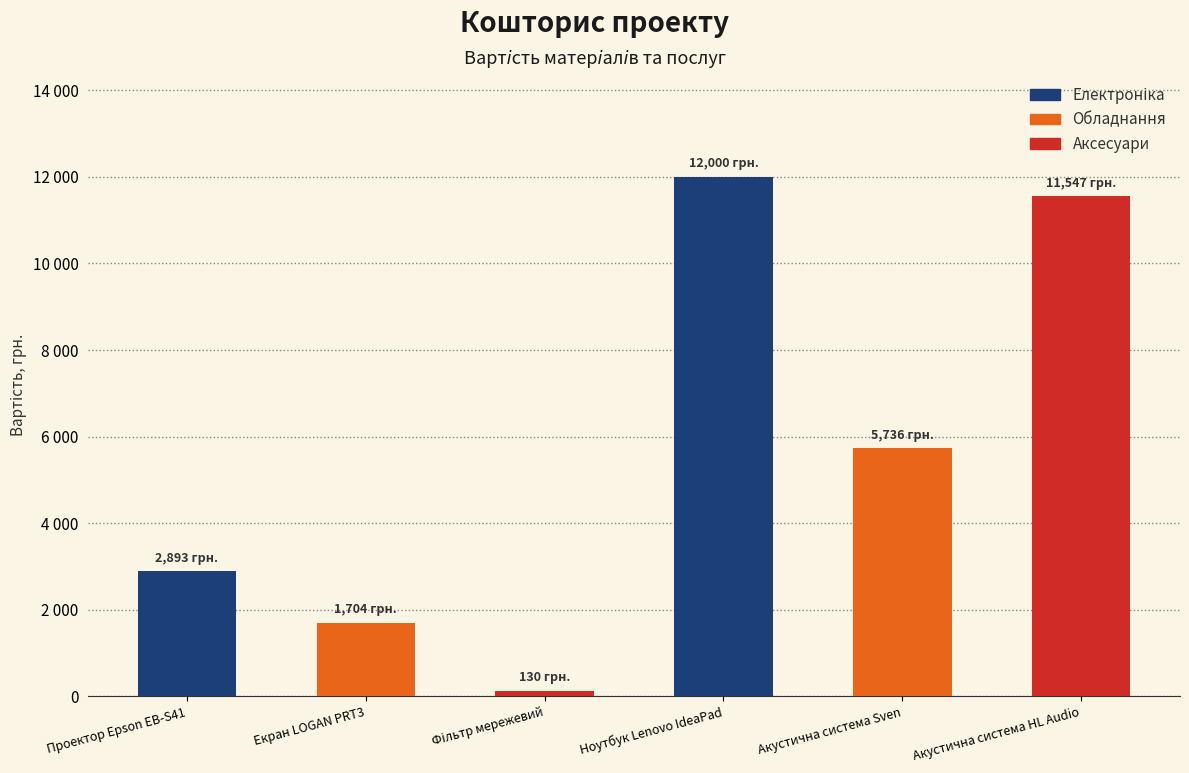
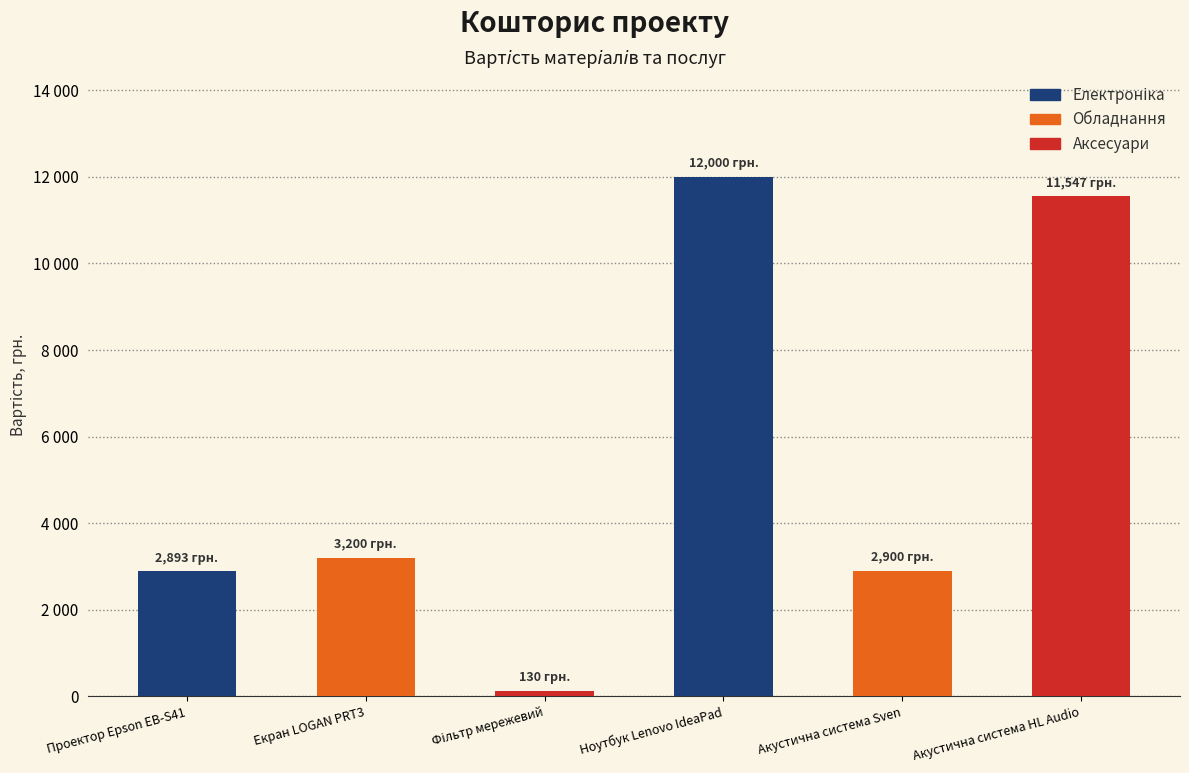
Екран LOGAN PRT3: 1,704 -> 3,200
Акустична система Sven: 5,736 -> 2,900
